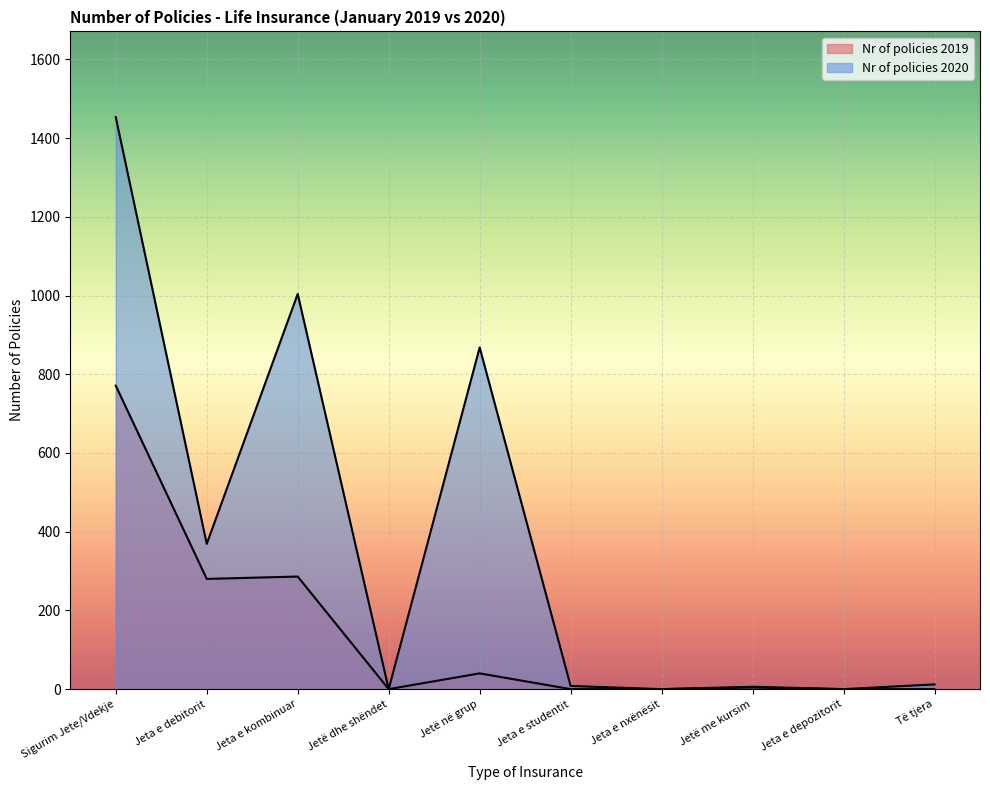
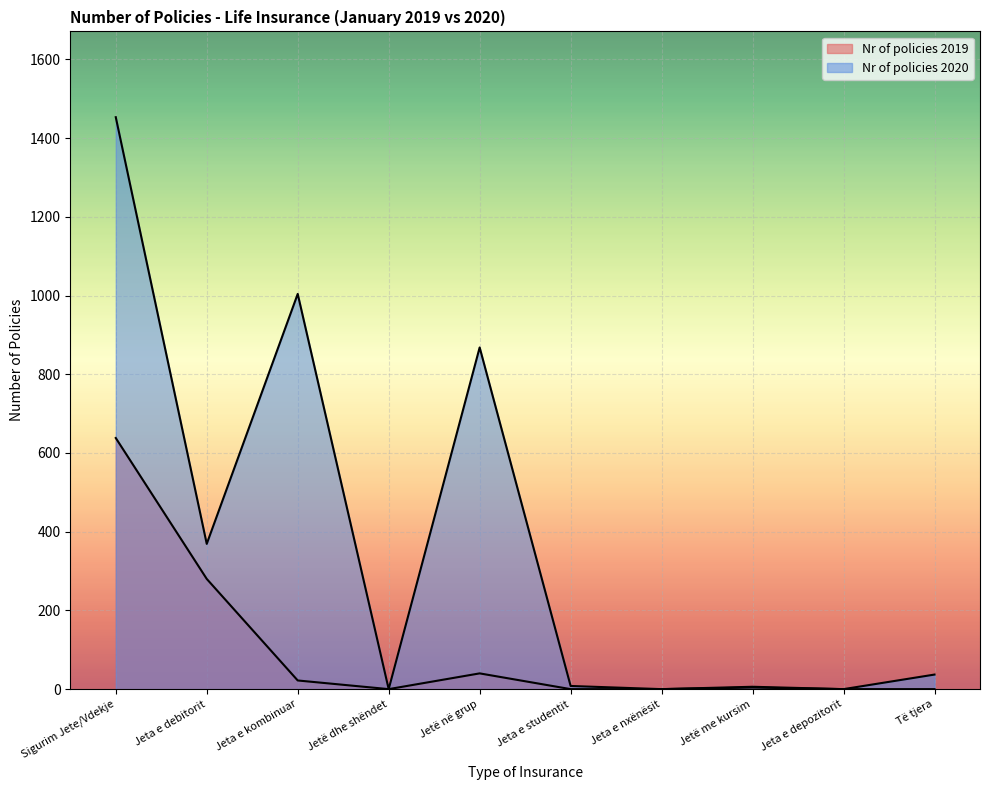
Nr of policies 2019, Sigurim Jete/Vdekje: 770 -> 640
Nr of policies 2019, Jeta e kombinuar: 290 -> 20
Nr of policies 2020, Të tjera: 10 -> 40
